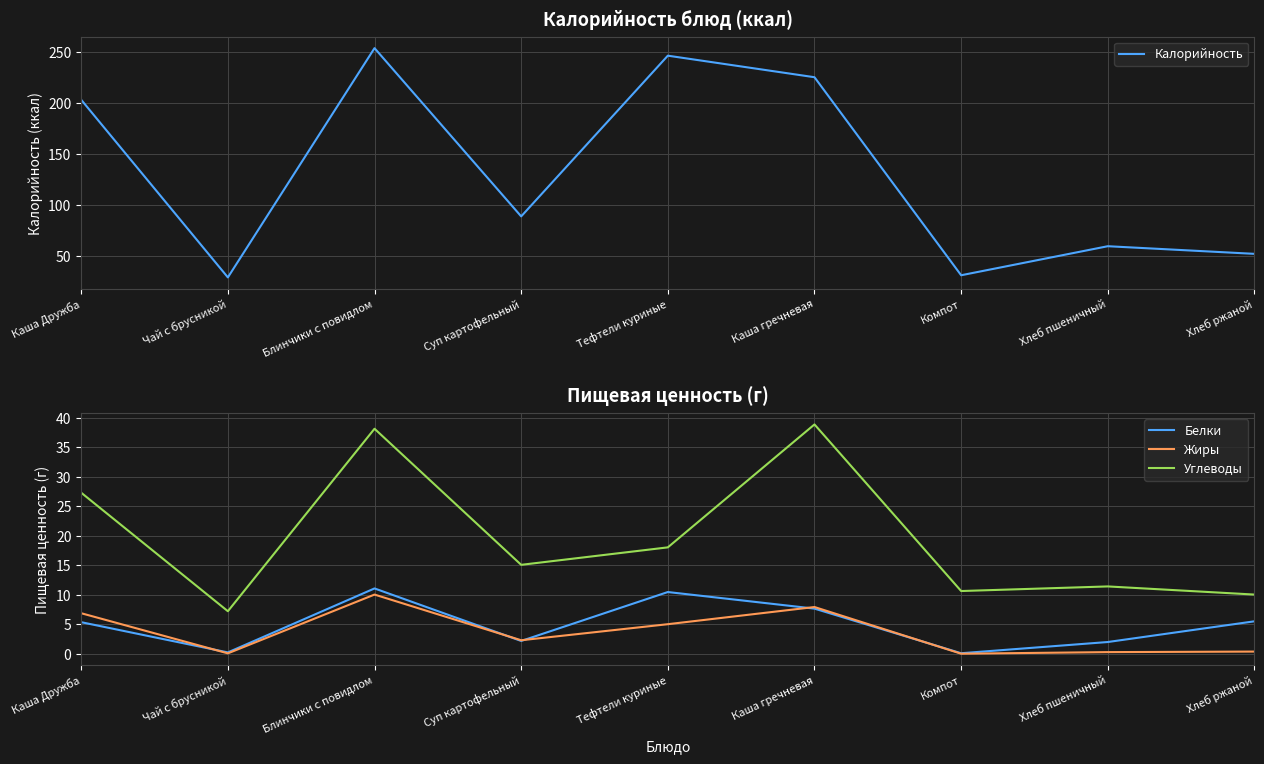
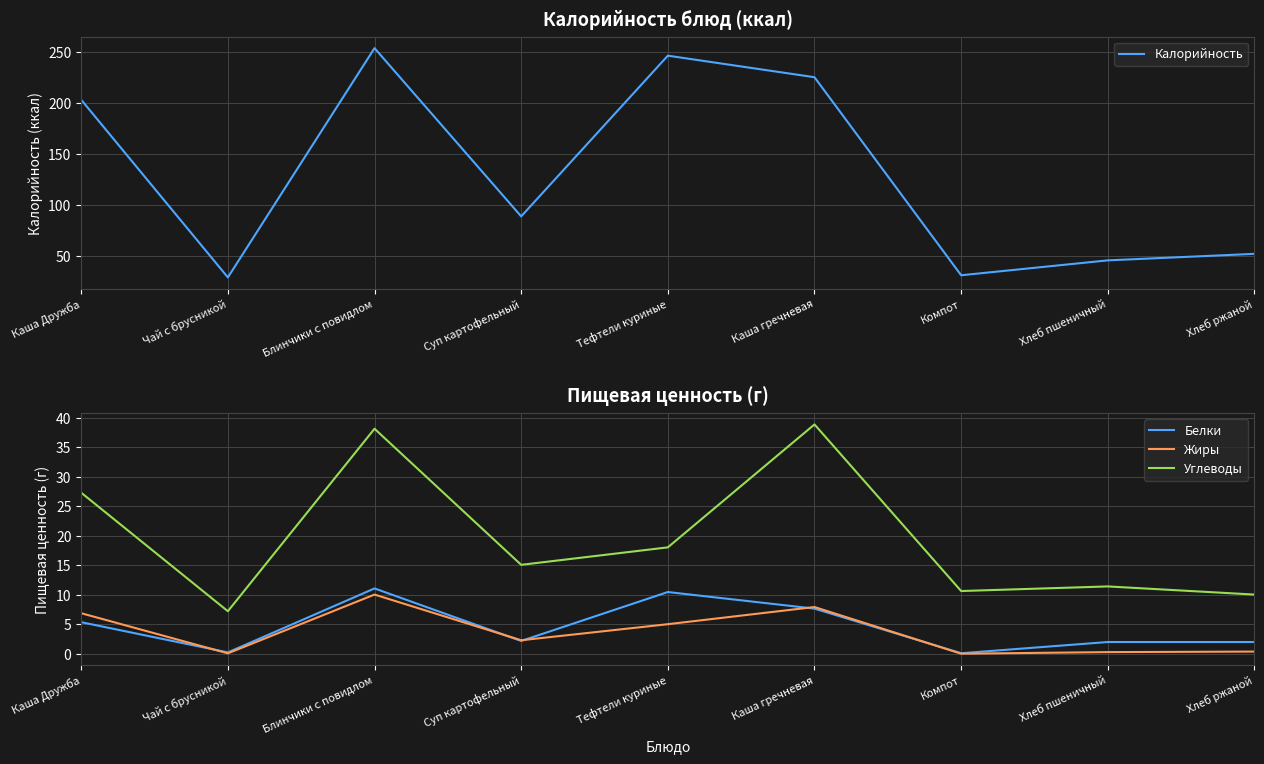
Калорийность блюд (ккал), Хлеб пшеничный: 60 -> 46
Пищевая ценность (г), Белки, Хлеб ржаной: 5 -> 2
